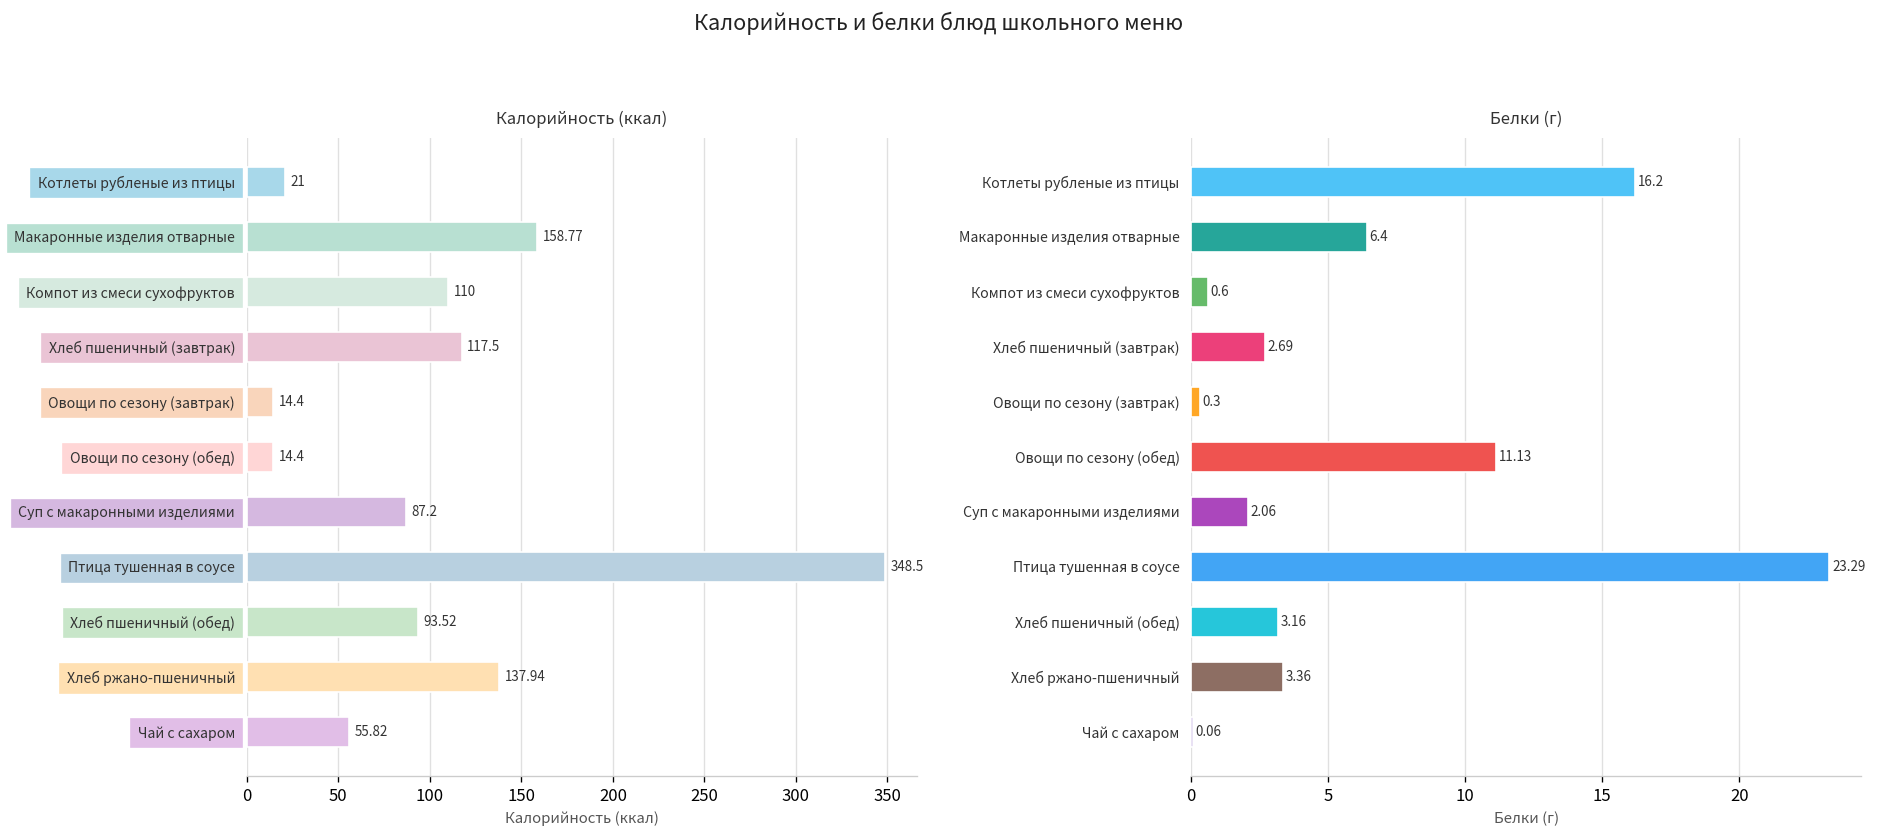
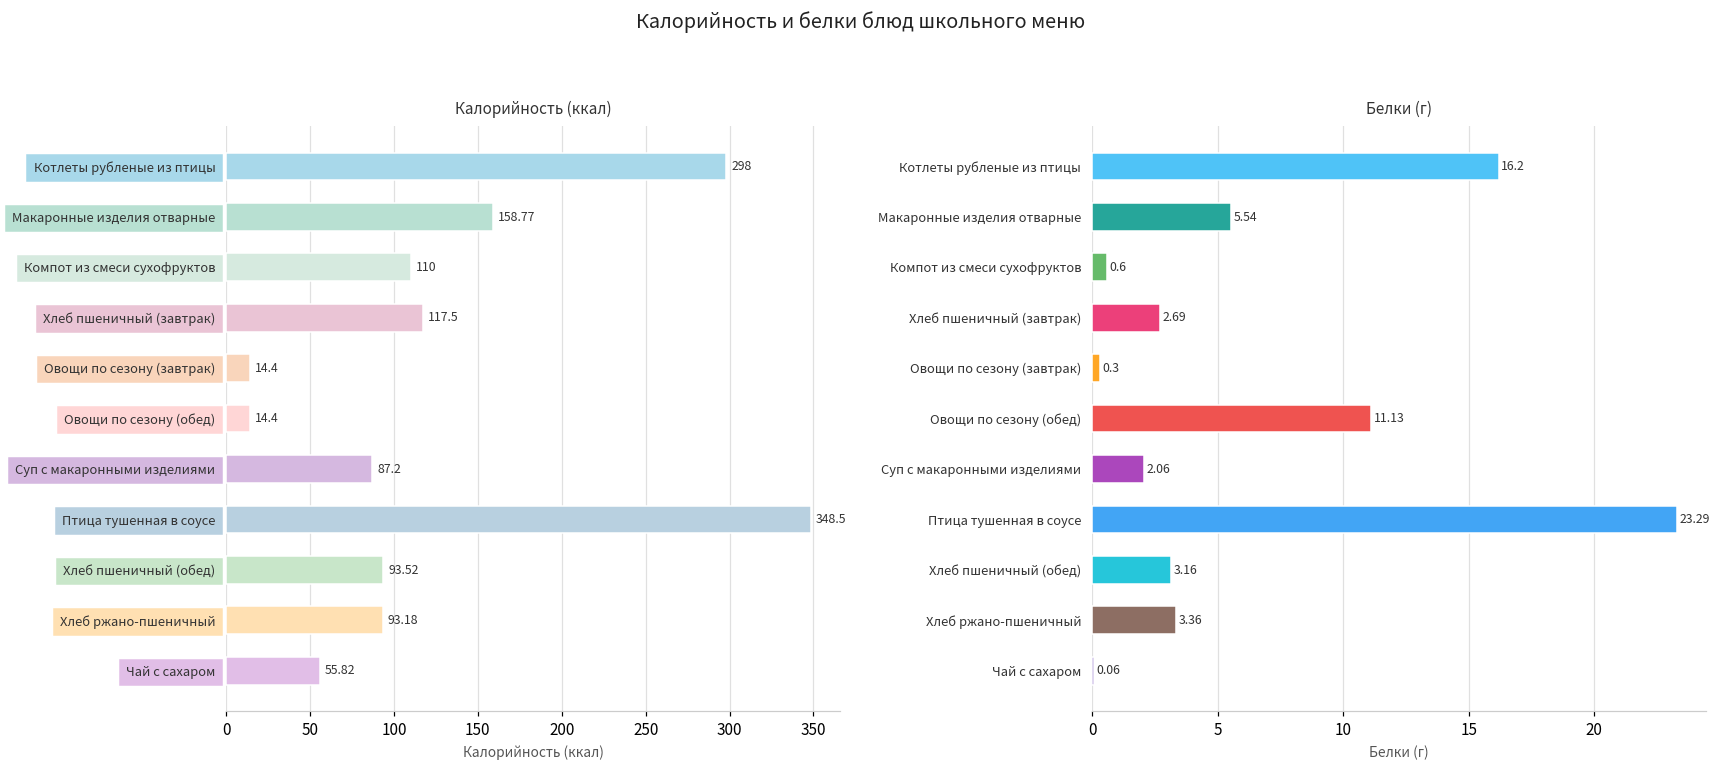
Калорийность (ккал), Котлеты рубленые из птицы: 21 -> 298
Калорийность (ккал), Хлеб ржано-пшеничный: 137.94 -> 93.18
Белки (г), Макаронные изделия отварные: 6.4 -> 5.54
